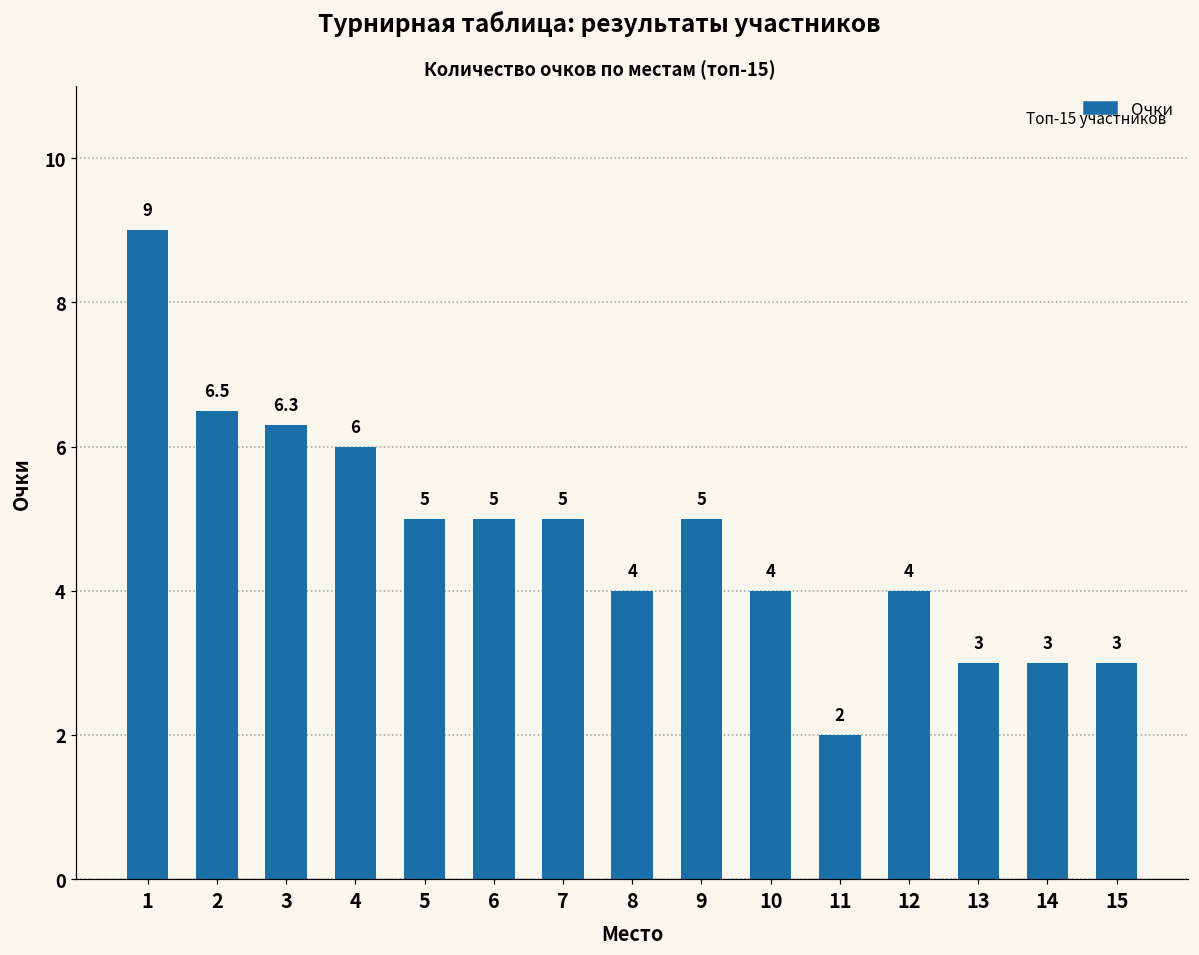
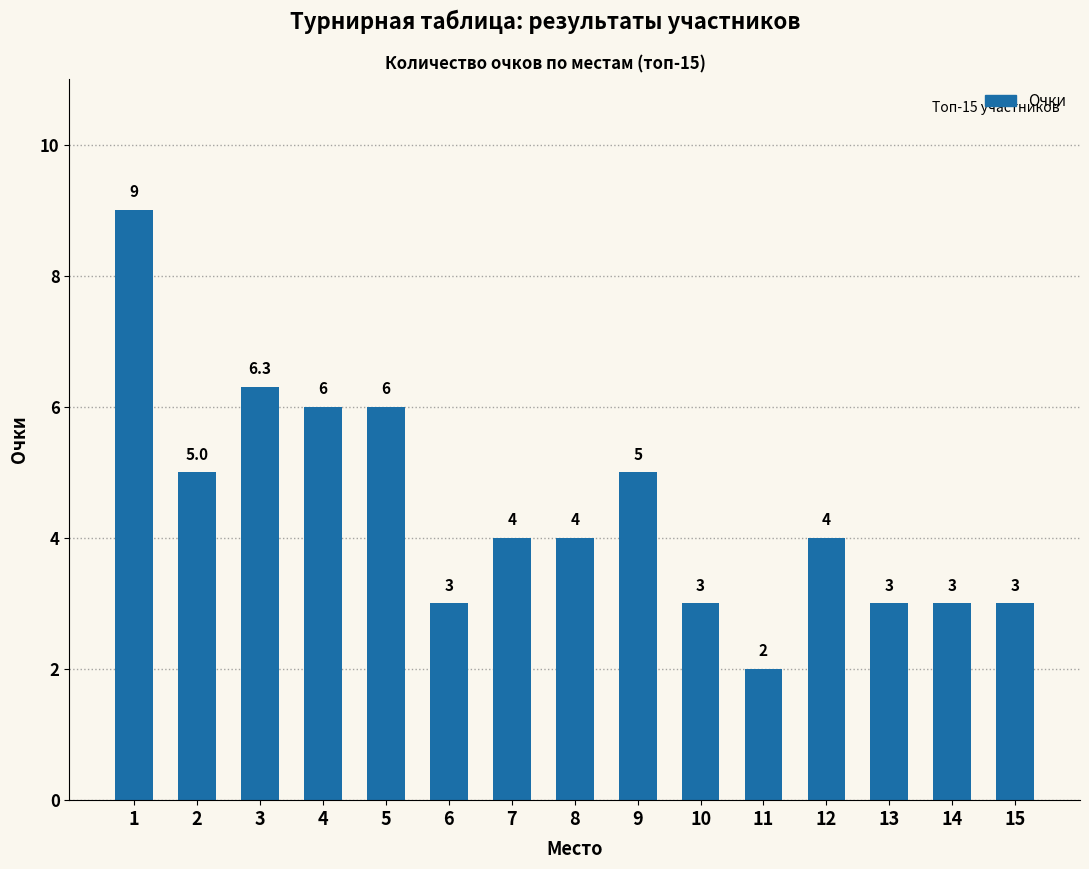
2: 6.5 -> 5.0
5: 5 -> 6
6: 5 -> 3
7: 5 -> 4
10: 4 -> 3
